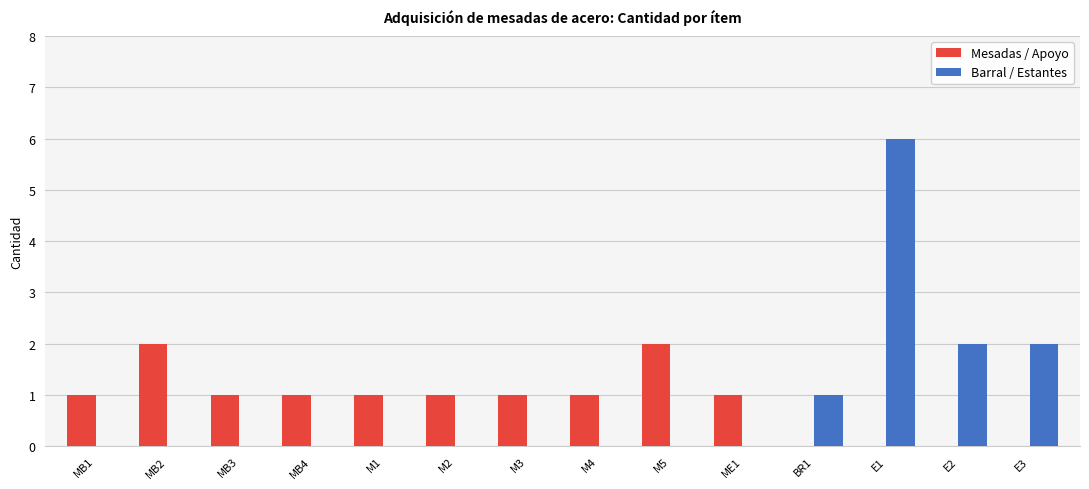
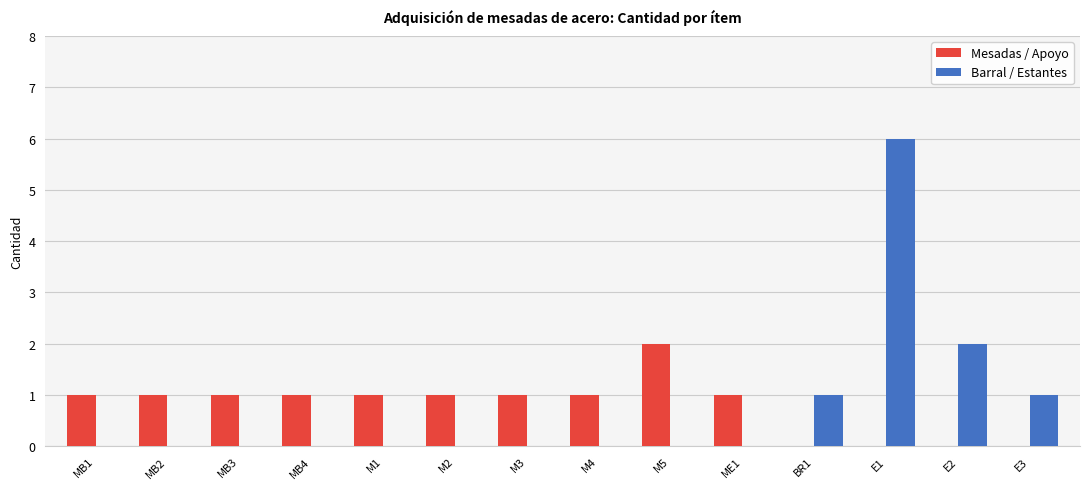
Mesadas / Apoyo, MB2: 2 -> 1
Barral / Estantes, E3: 2 -> 1
